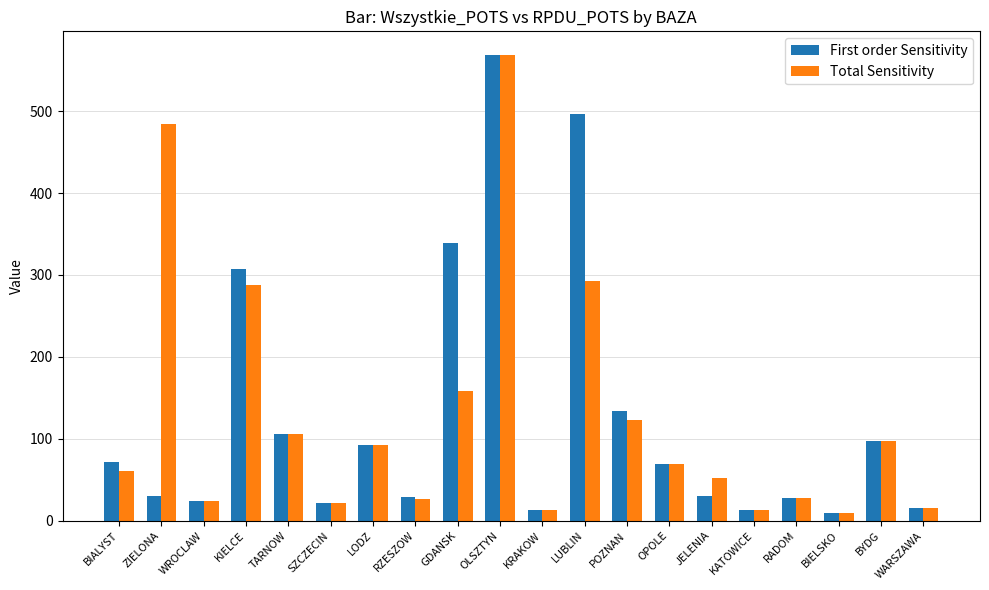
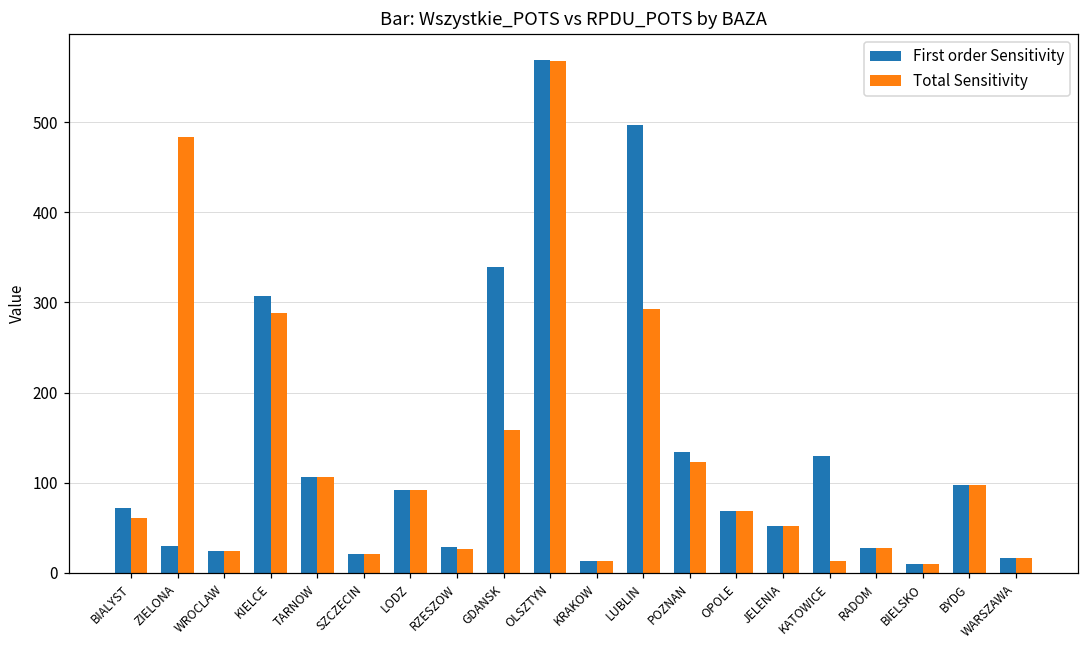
First order Sensitivity, JELENIA: 30 -> 50
First order Sensitivity, KATOWICE: 10 -> 130
